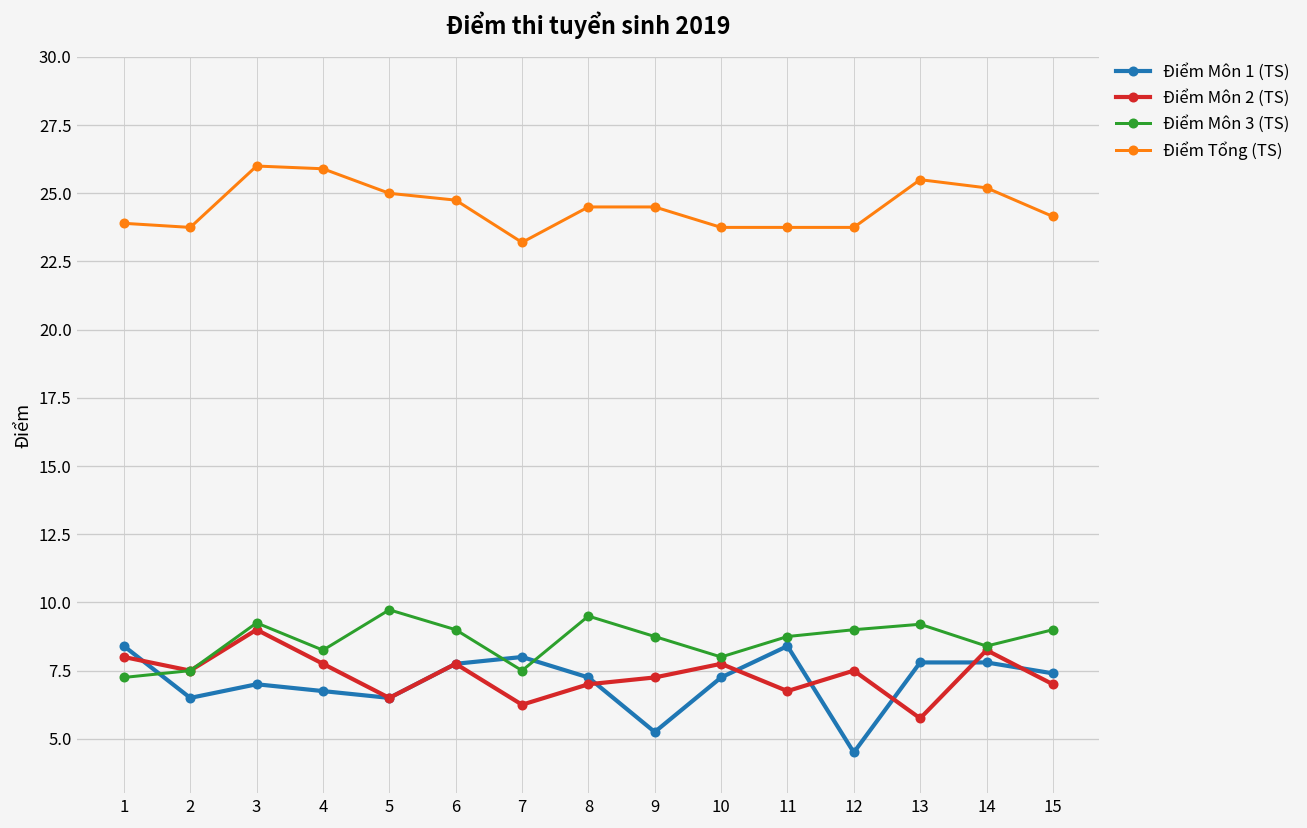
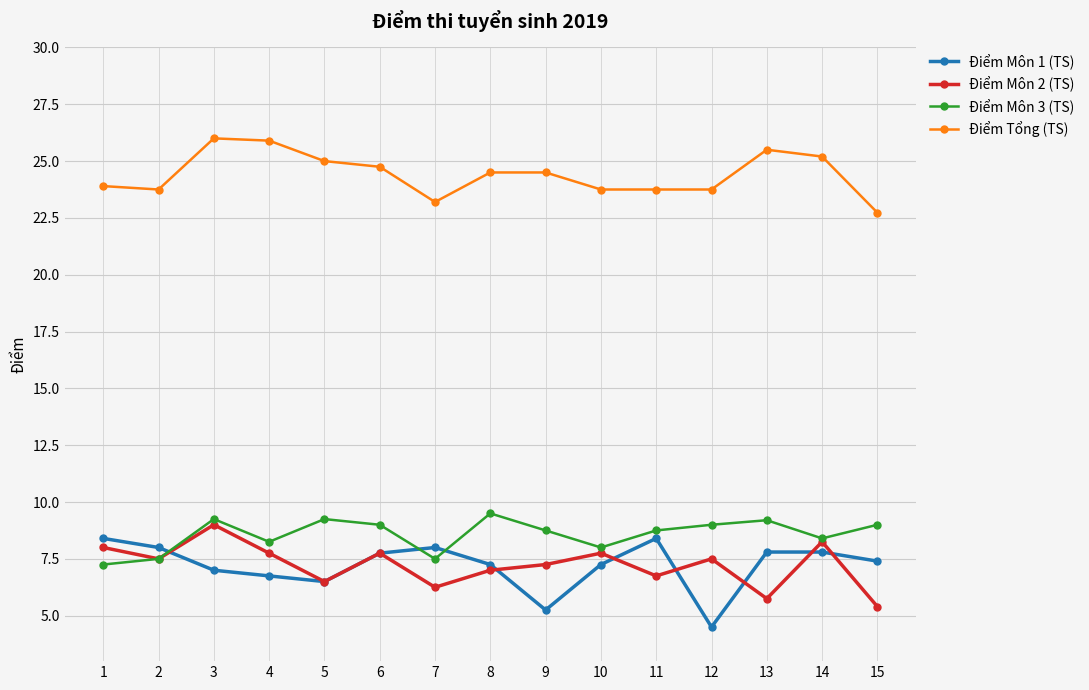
Điểm Môn 1 (TS), 2: 6.5 -> 8.0
Điểm Môn 3 (TS), 5: 9.7 -> 9.3
Điểm Môn 2 (TS), 15: 7.0 -> 5.4
Điểm Tổng (TS), 15: 24.2 -> 22.7
